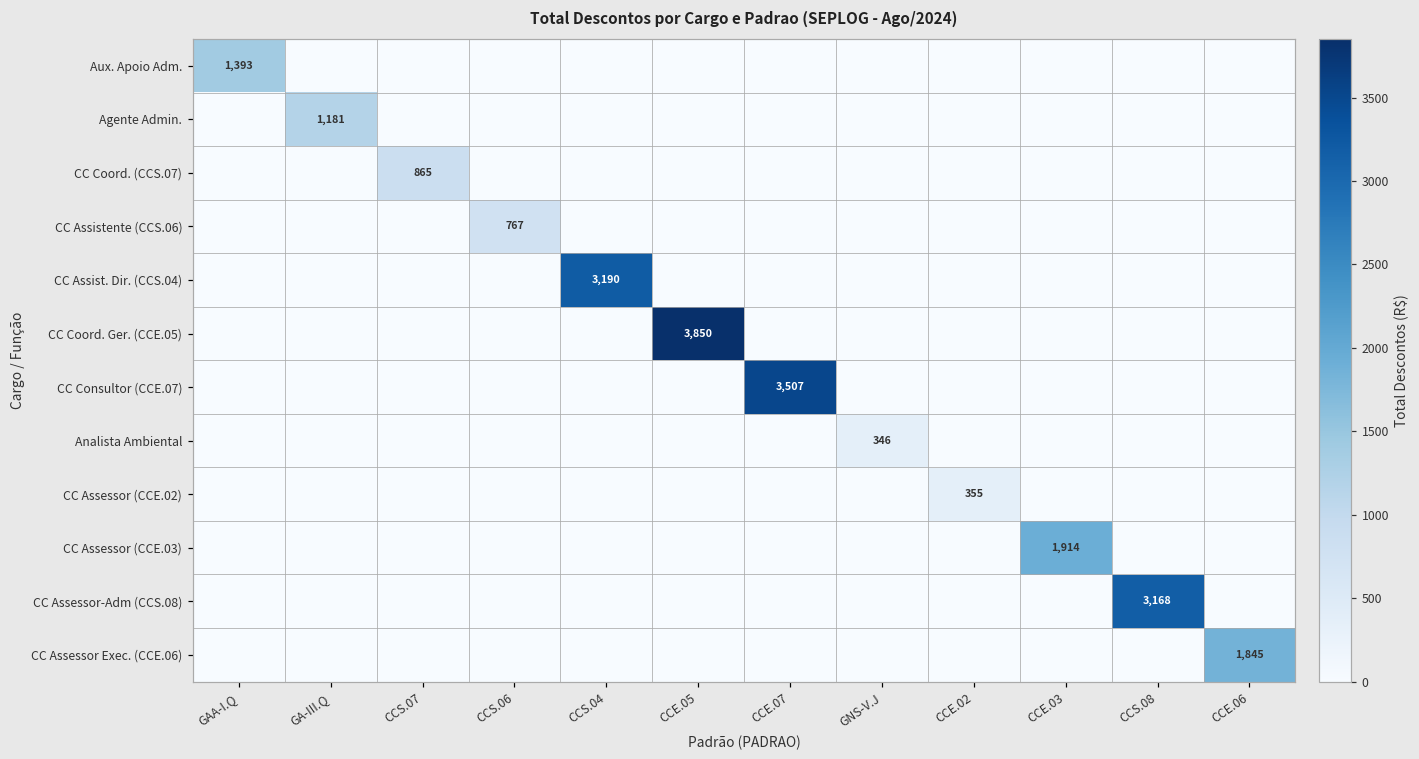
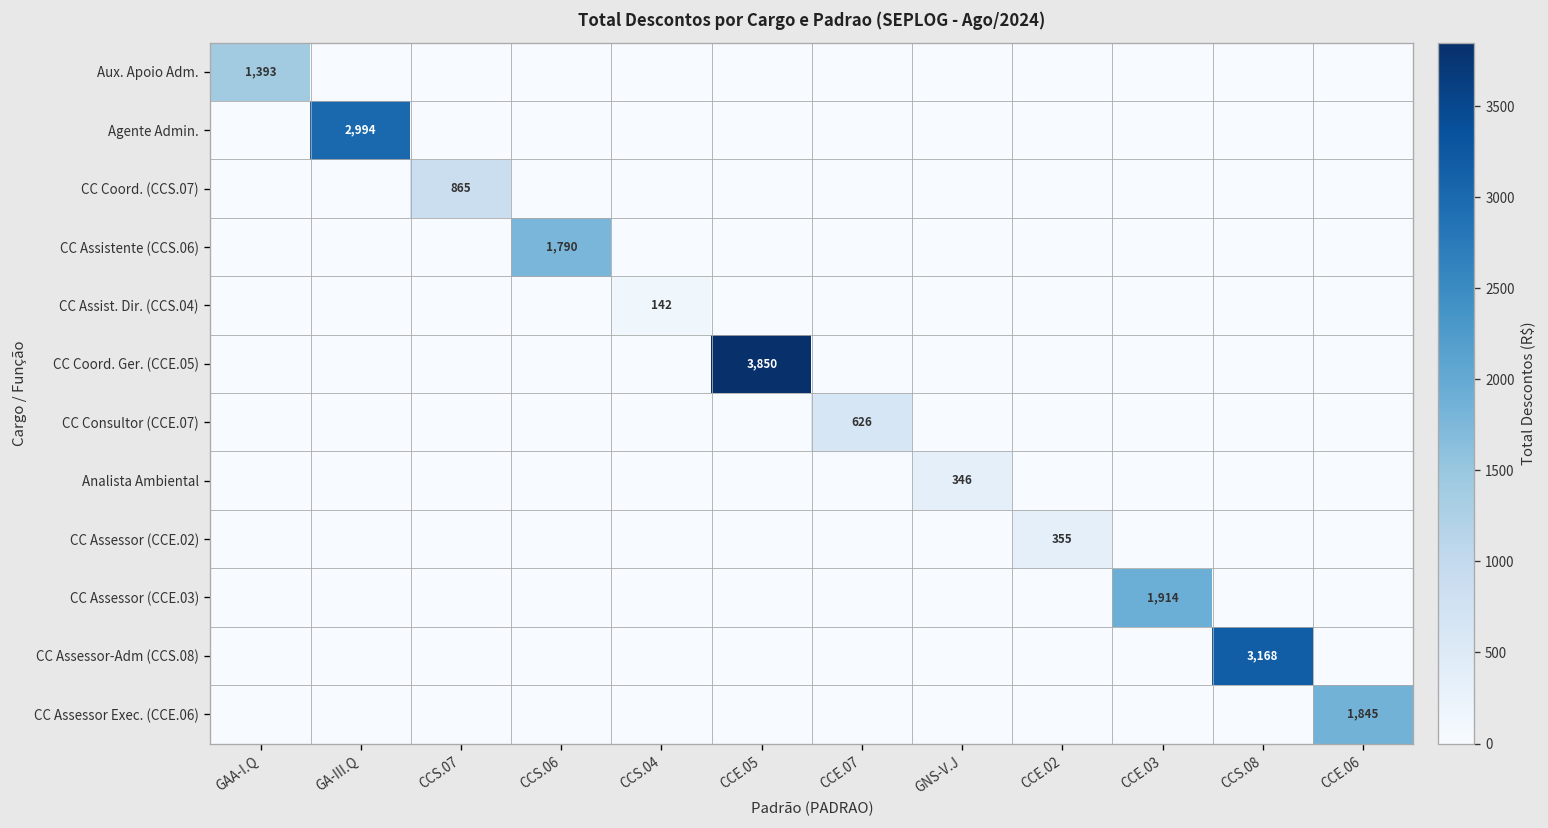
Agente Admin., GA-III.Q: 1,181 -> 2,994
CC Assistente (CCS.06), CCS.06: 767 -> 1,790
CC Assist. Dir. (CCS.04), CCS.04: 3,190 -> 142
CC Consultor (CCE.07), CCE.07: 3,507 -> 626
